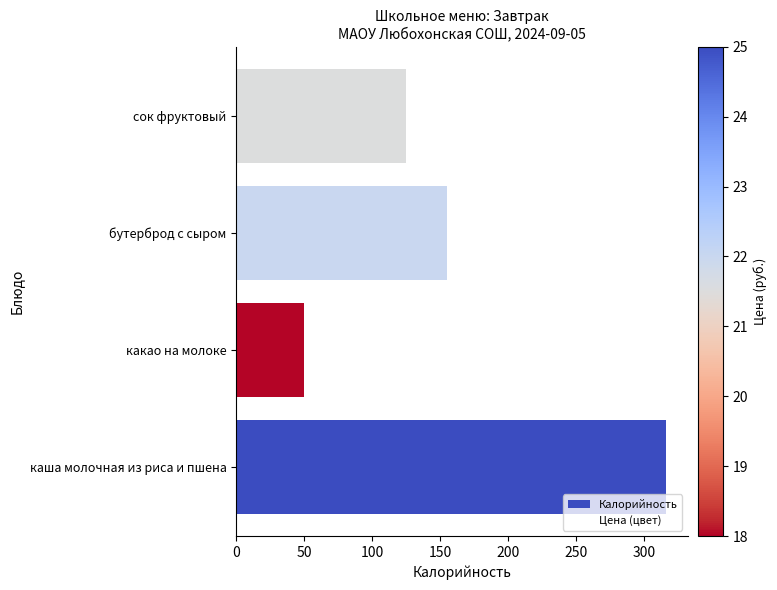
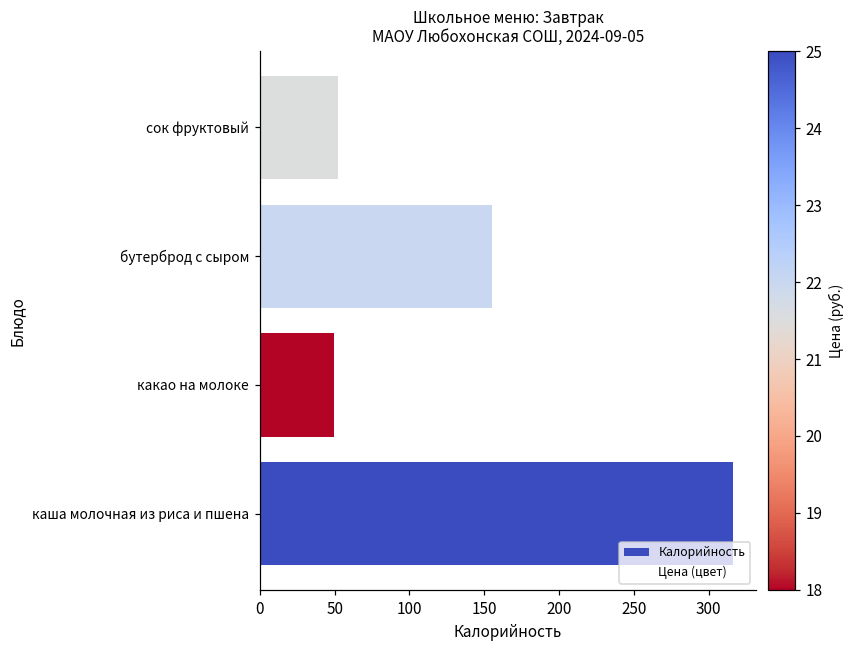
Калорийность, сок фруктовый: 125 -> 52
